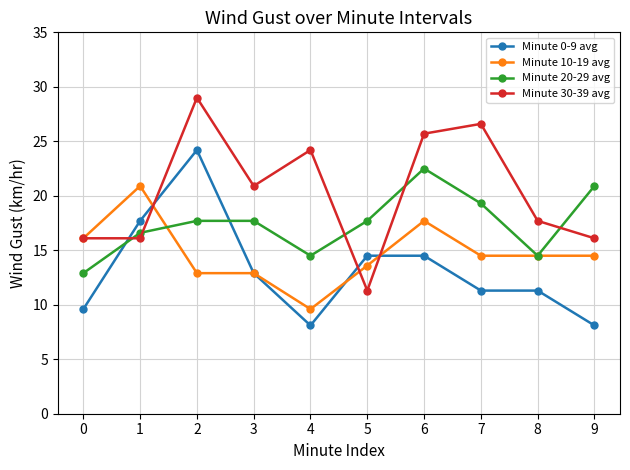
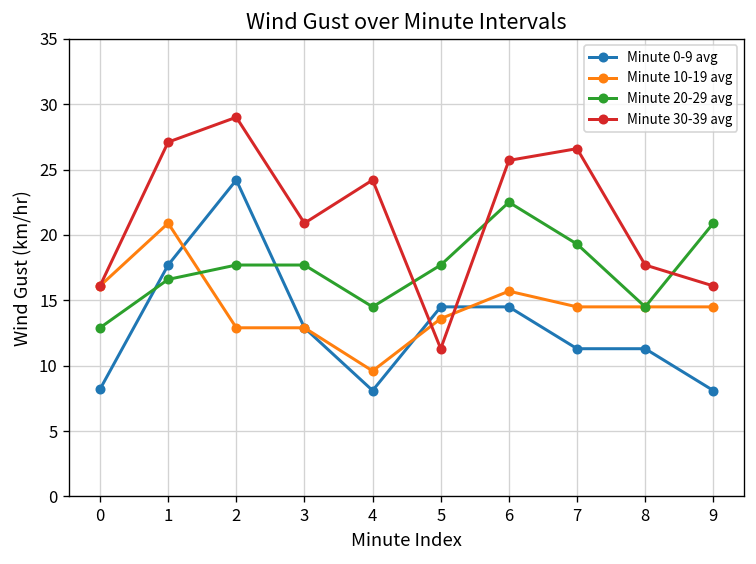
Minute 0-9 avg, 0: 9.6 -> 8.2
Minute 30-39 avg, 1: 16.1 -> 27.1
Minute 10-19 avg, 6: 17.7 -> 15.7
